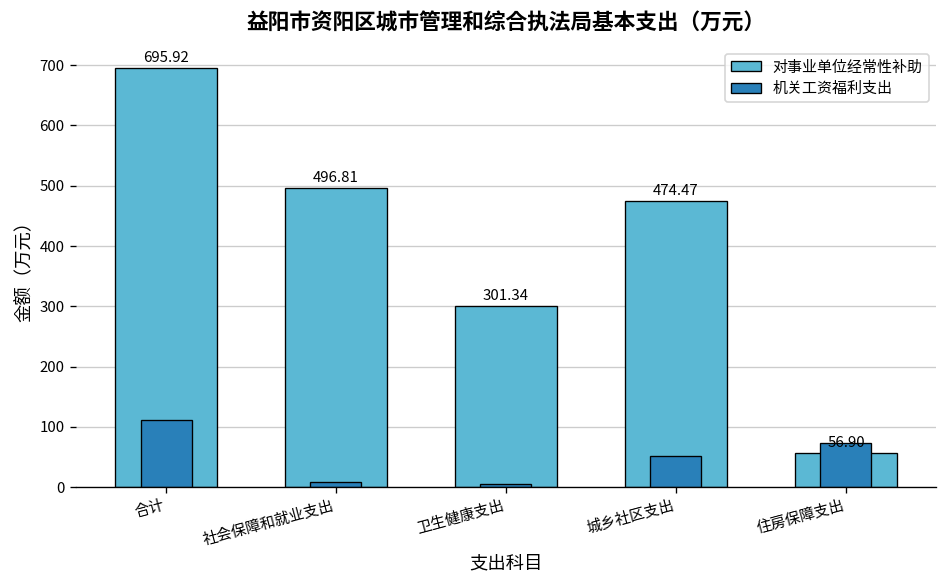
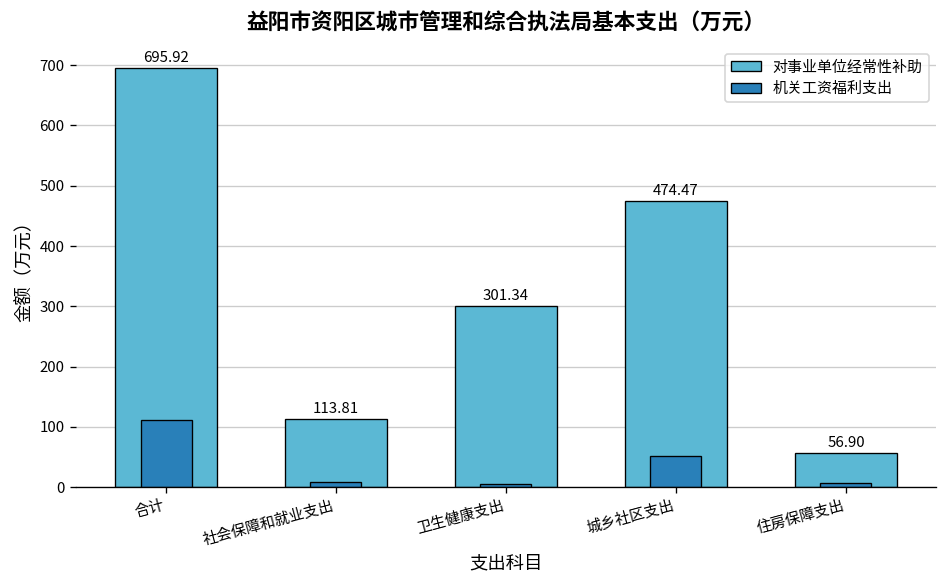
对事业单位经常性补助, 社会保障和就业支出: 496.81 -> 113.81
机关工资福利支出, 住房保障支出: 70 -> 10
